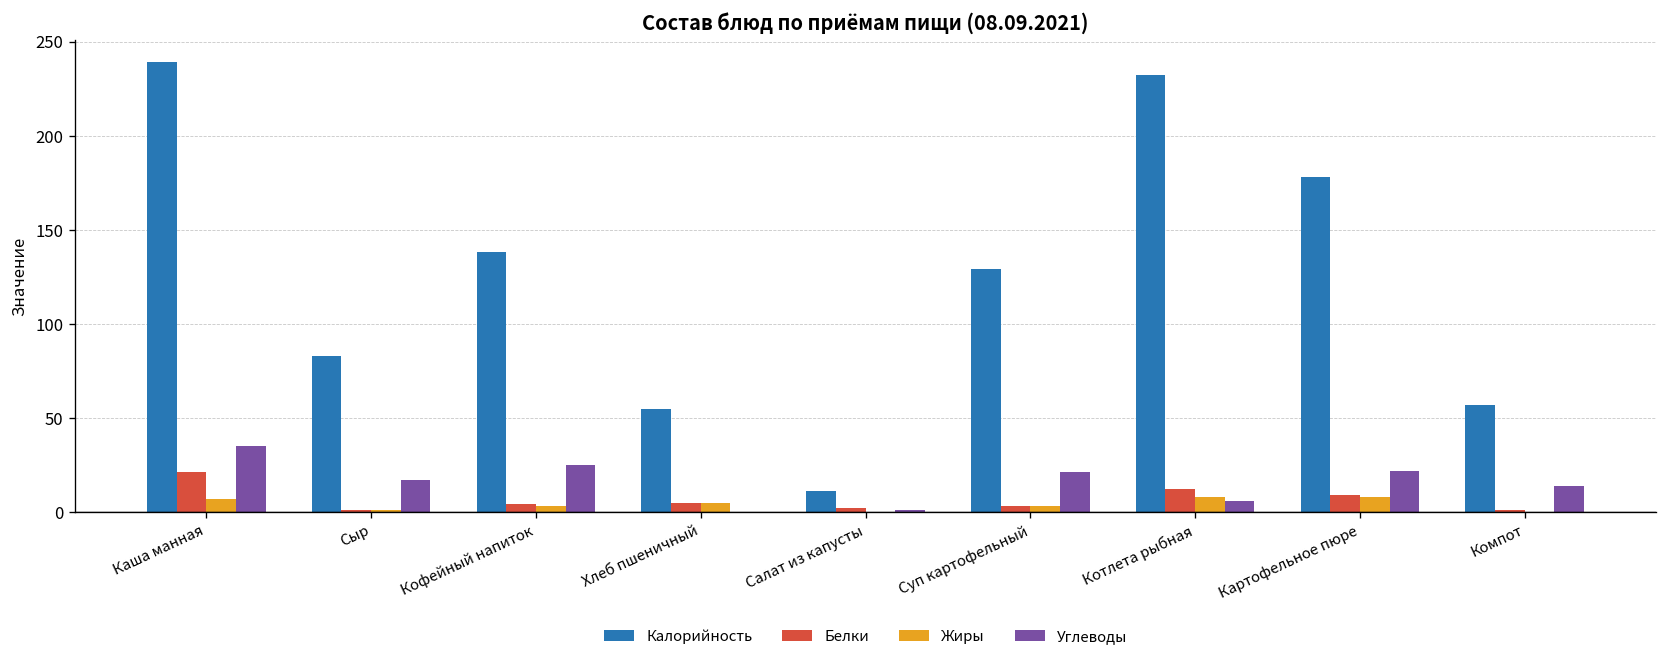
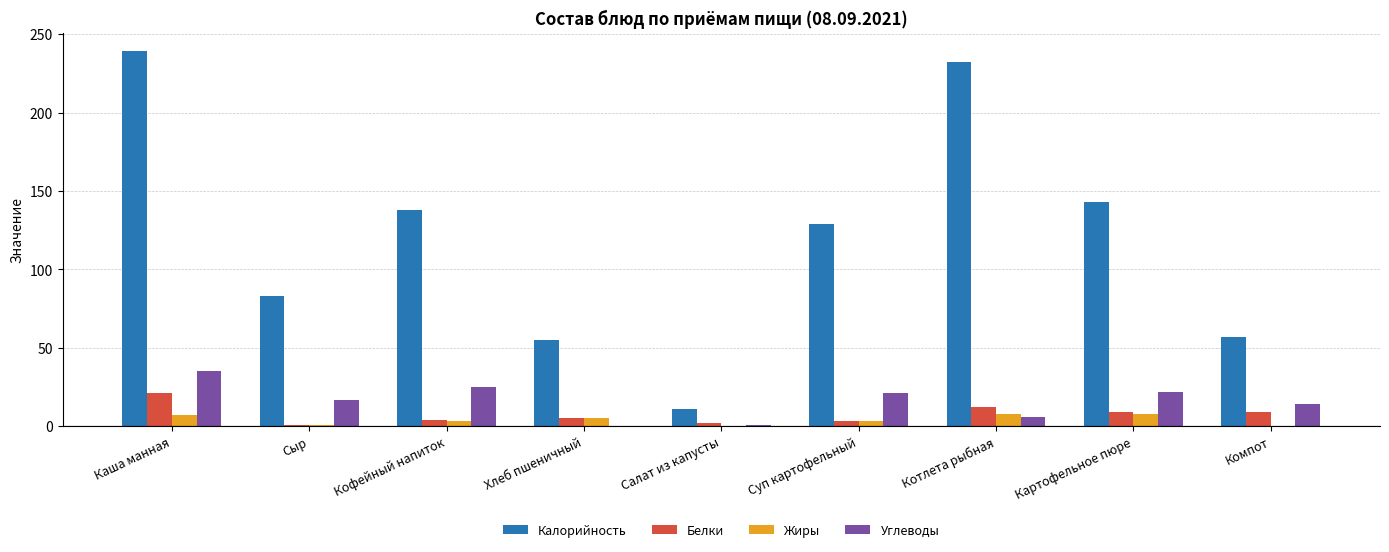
Калорийность, Картофельное пюре: 178 -> 143
Белки, Компот: 1 -> 9
